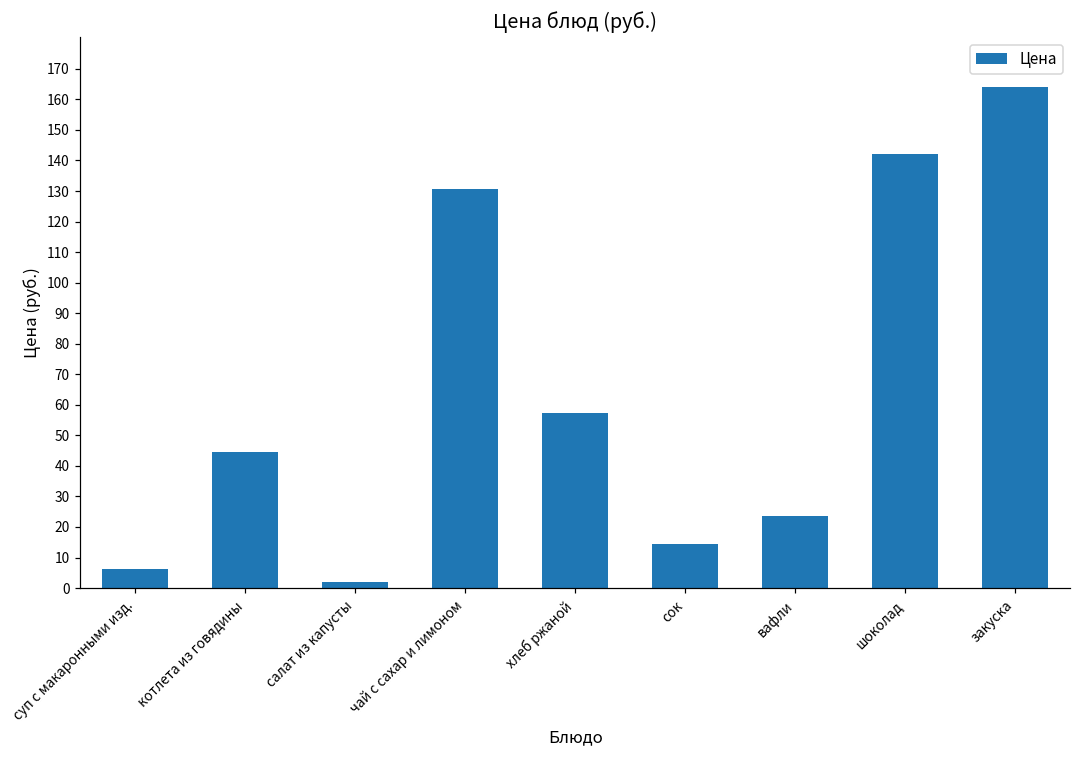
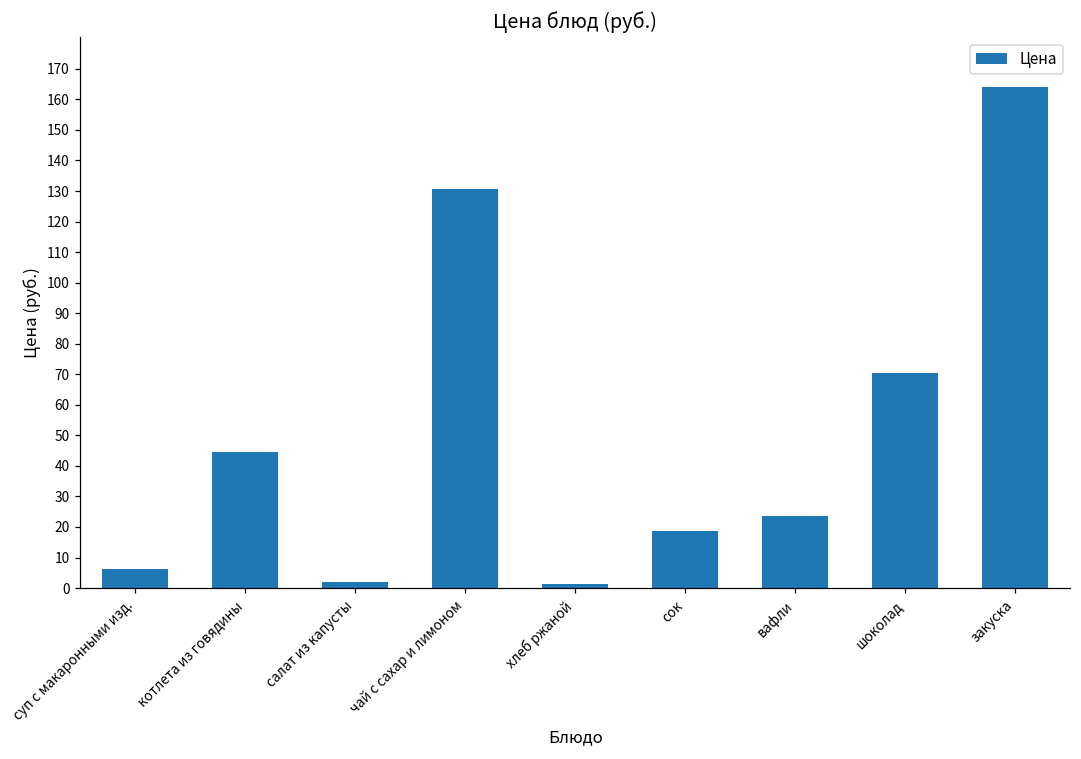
хлеб ржаной: 57 -> 1
сок: 14 -> 19
шоколад: 142 -> 70
